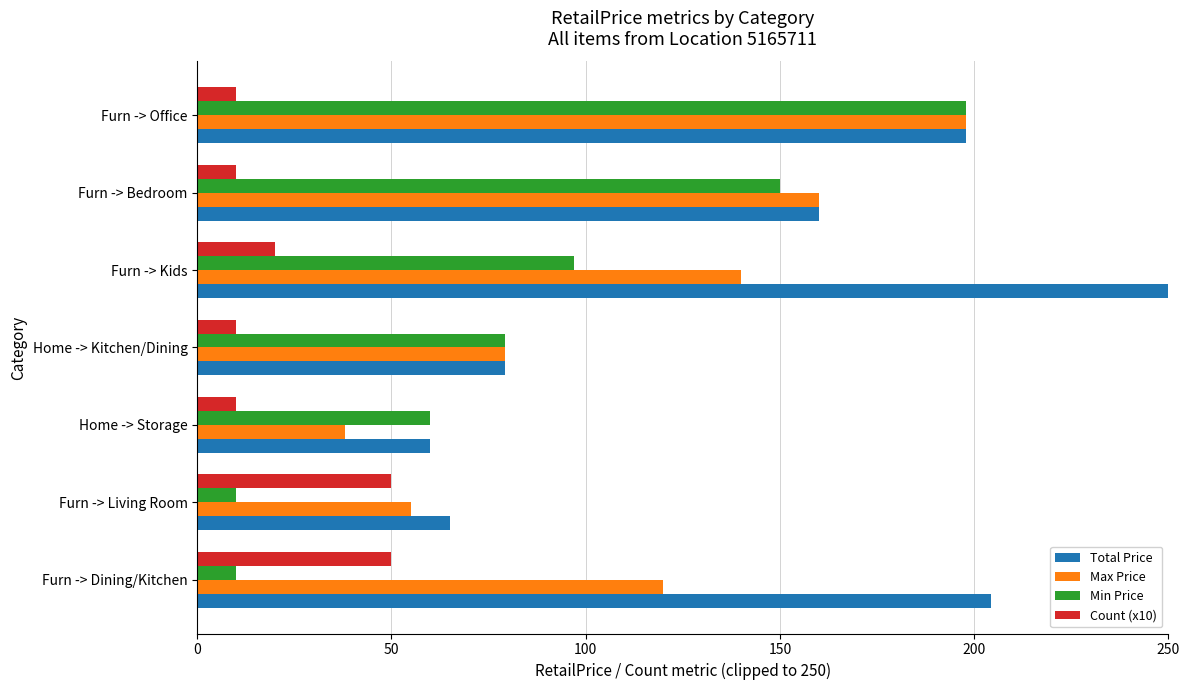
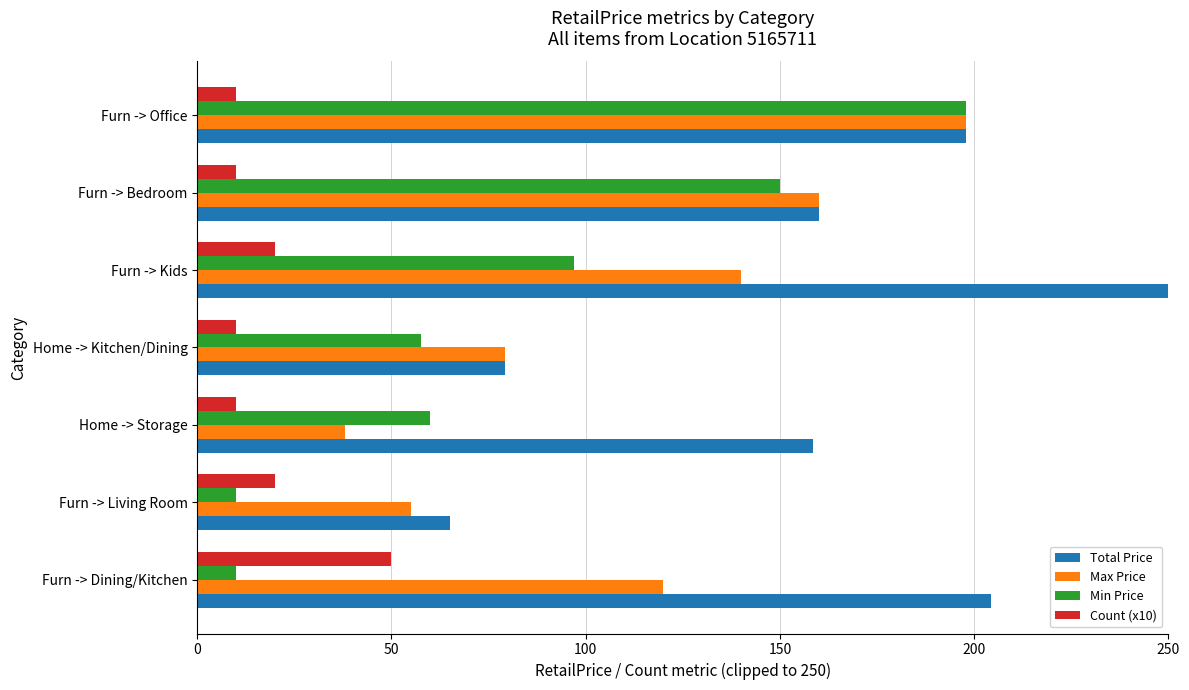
Min Price, Home -> Kitchen/Dining: 79 -> 58
Total Price, Home -> Storage: 60 -> 159
Count (x10), Furn -> Living Room: 50 -> 20
